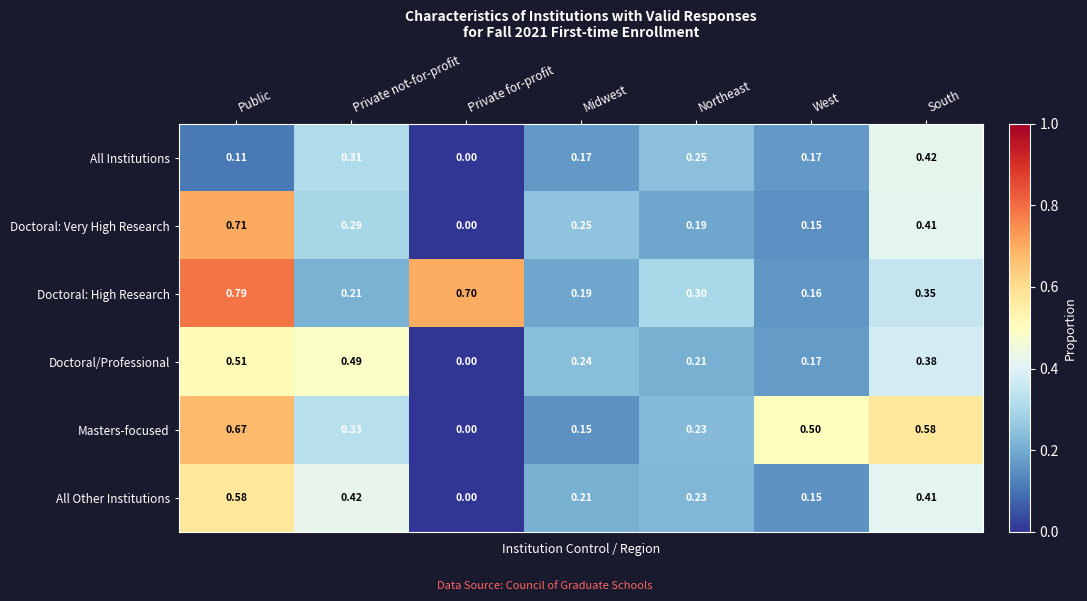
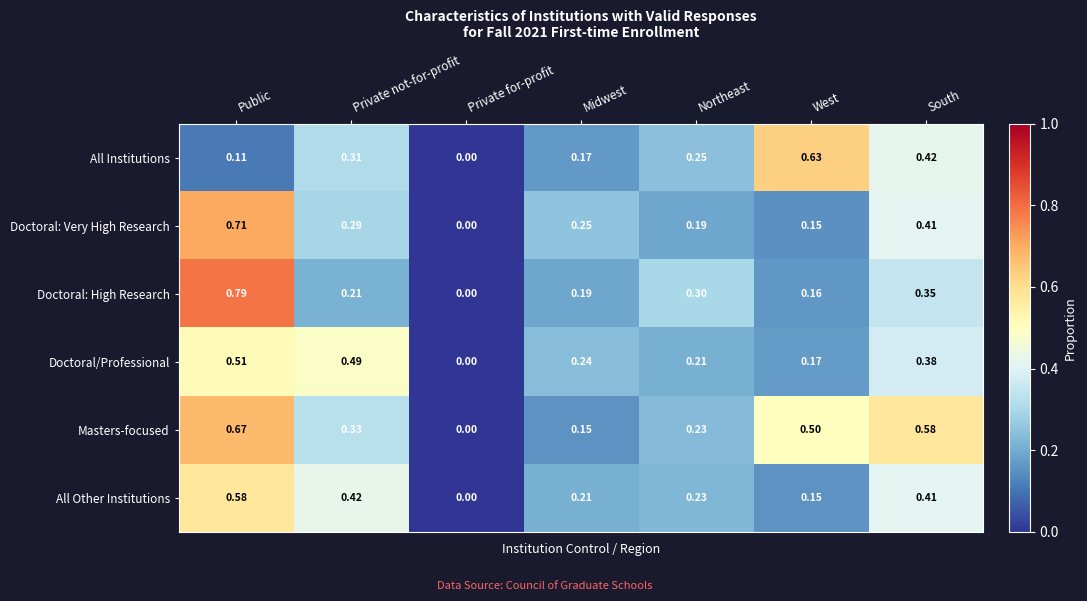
All Institutions, West: 0.17 -> 0.63
Doctoral: High Research, Private for-profit: 0.70 -> 0.00
